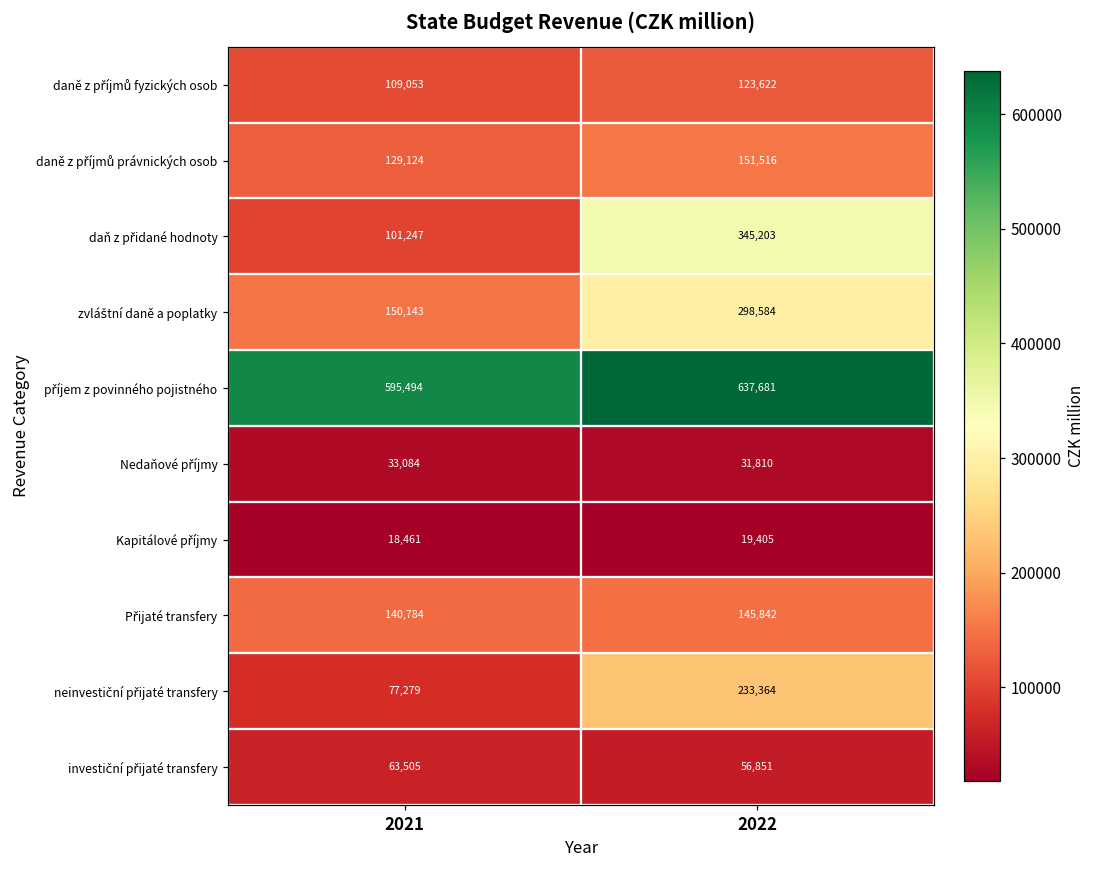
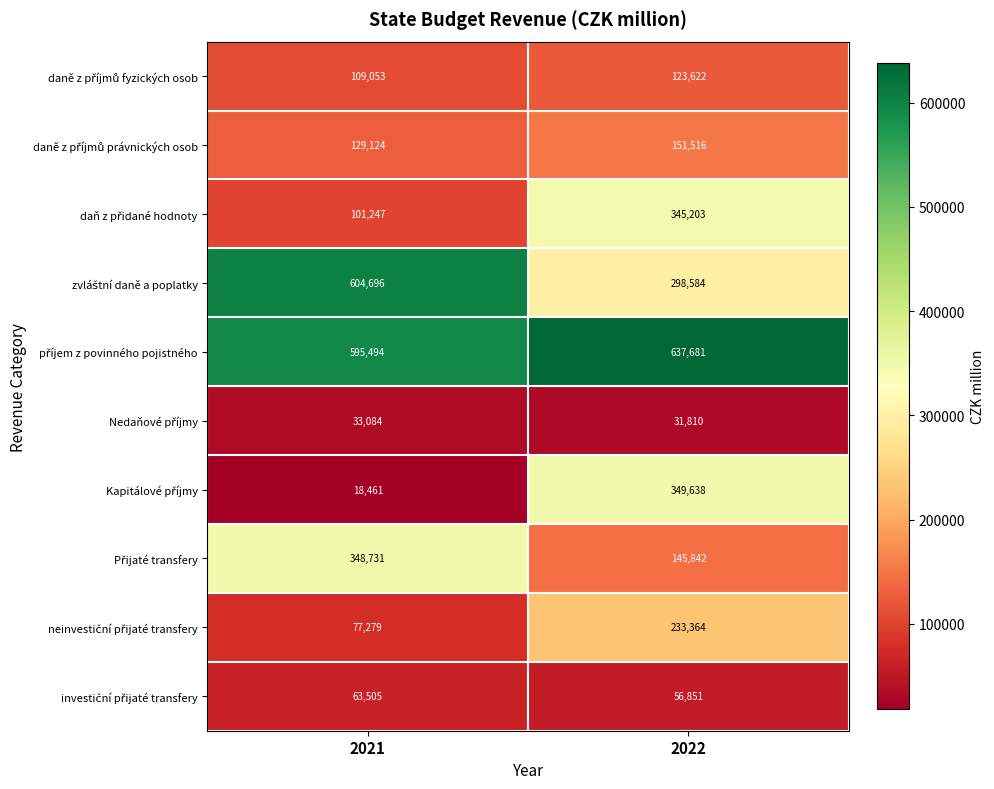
zvláštní daně a poplatky, 2021: 150,143 -> 604,696
Kapitálové příjmy, 2022: 19,405 -> 349,638
Přijaté transfery, 2021: 140,784 -> 348,731
